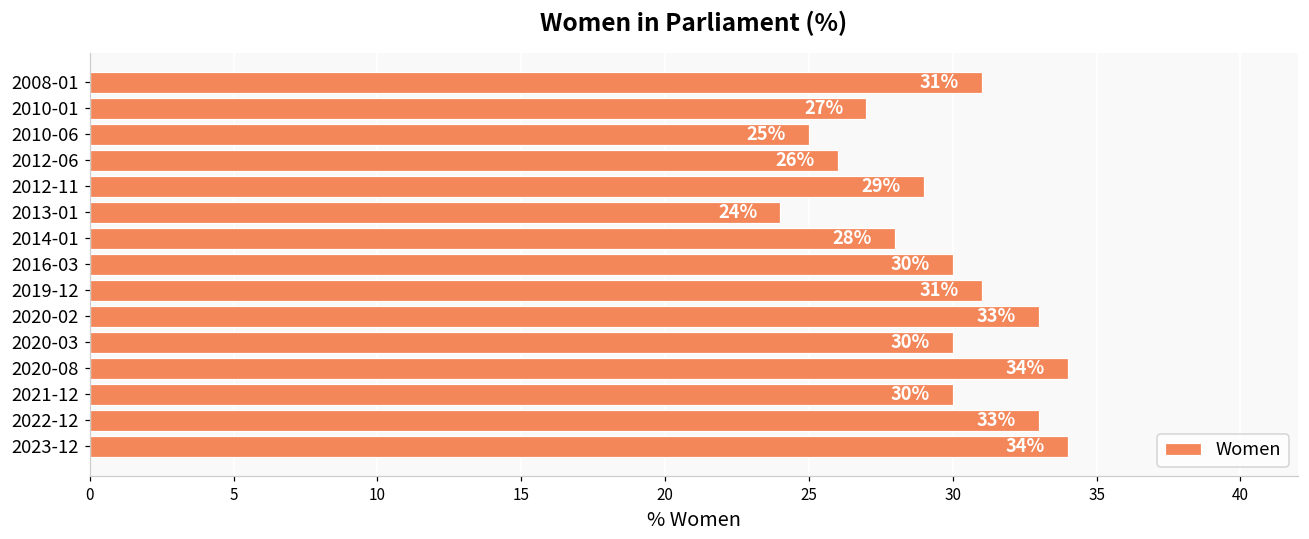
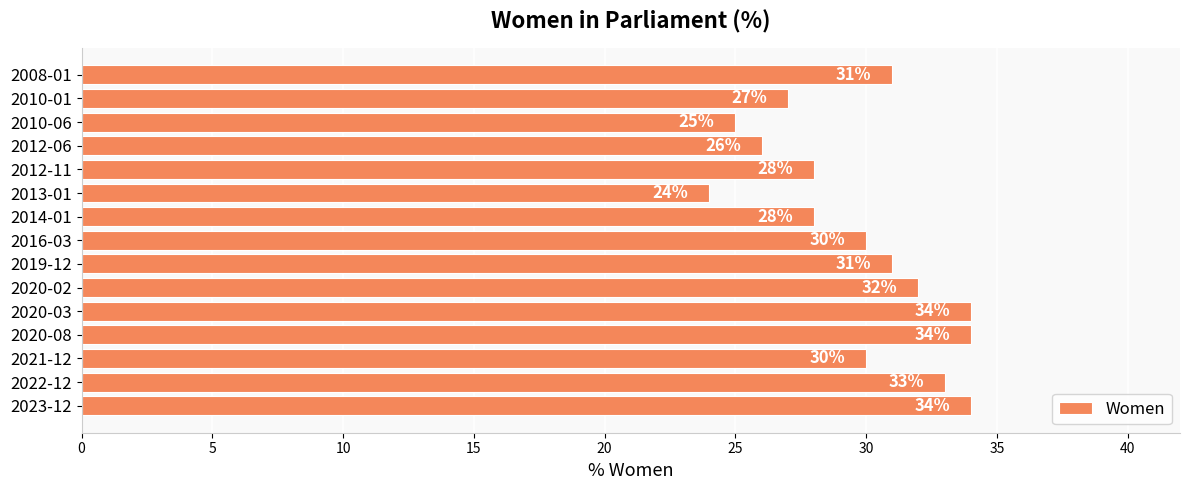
2012-11: 29% -> 28%
2020-02: 33% -> 32%
2020-03: 30% -> 34%
